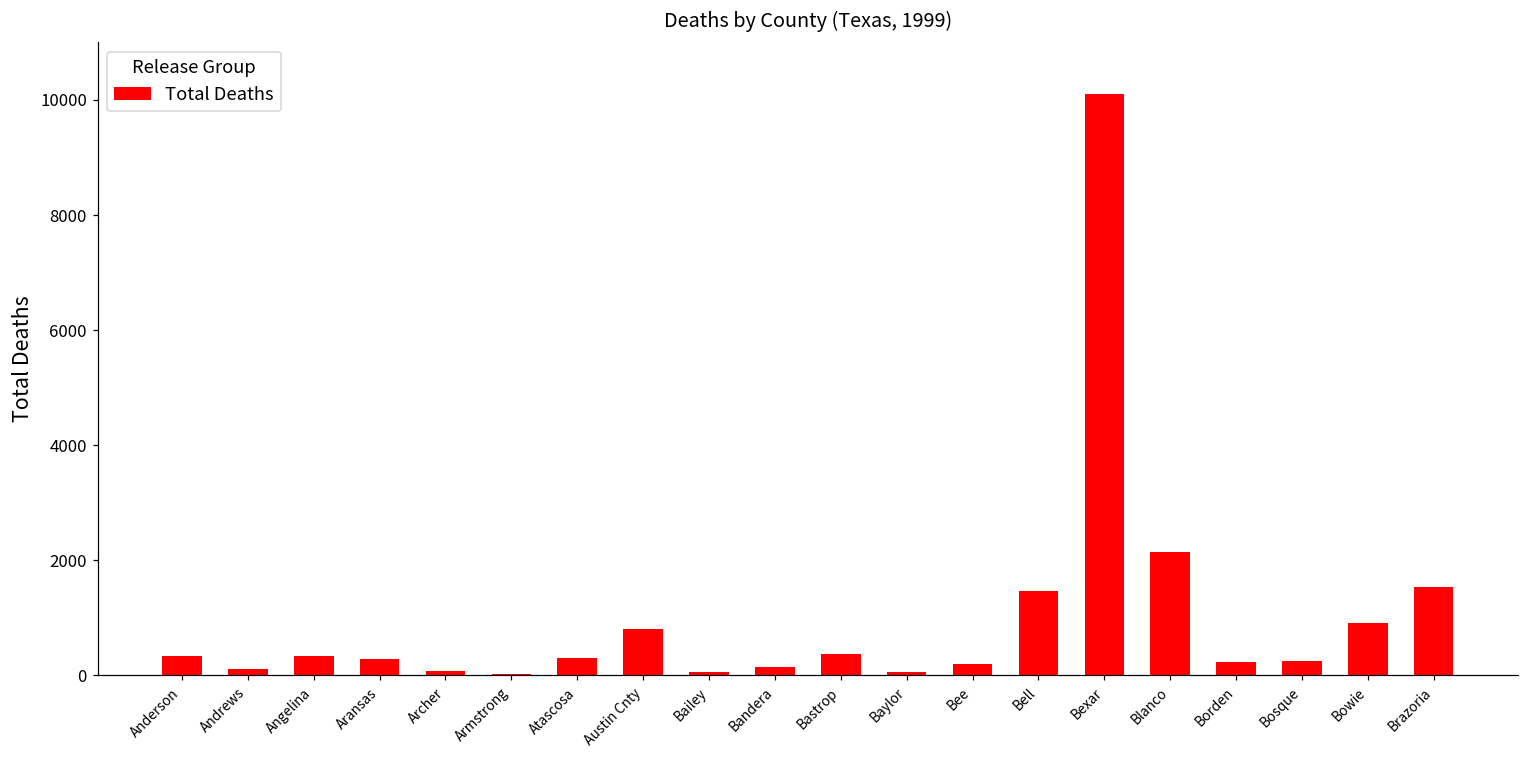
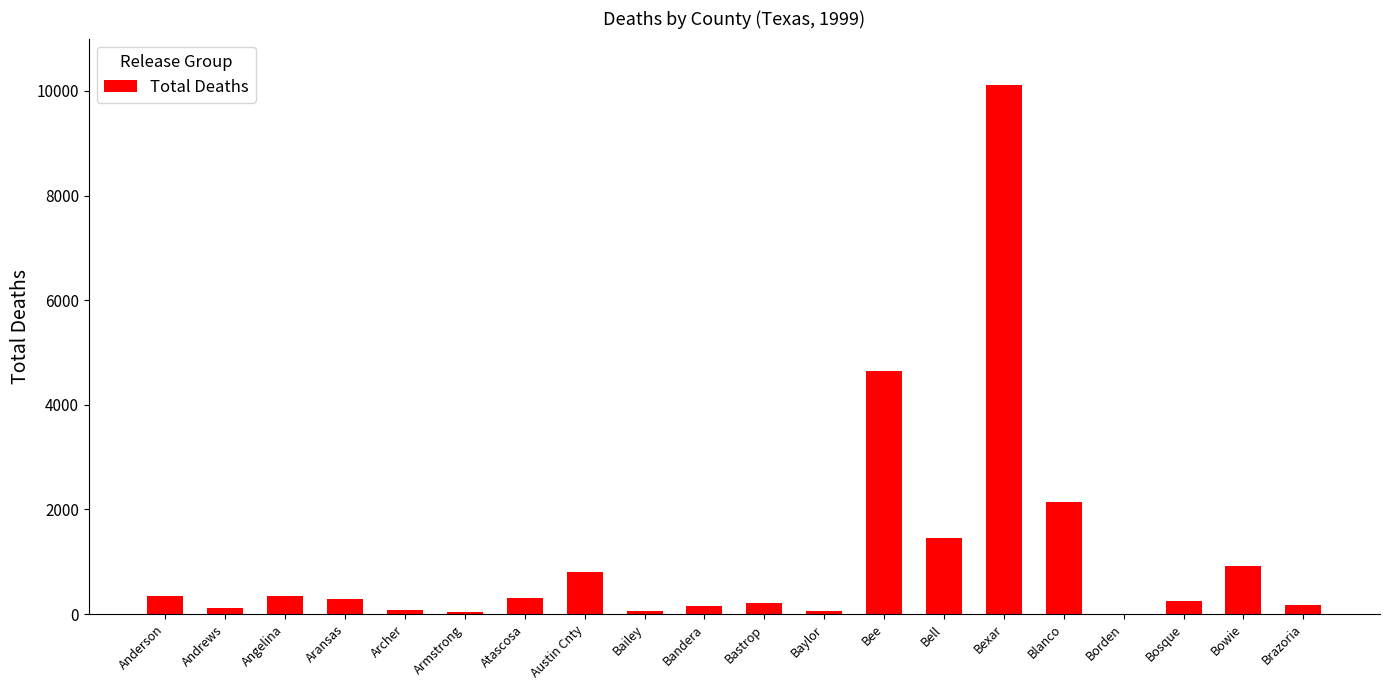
Bastrop: 400 -> 200
Bee: 200 -> 4600
Borden: 200 -> 0
Brazoria: 1500 -> 200
